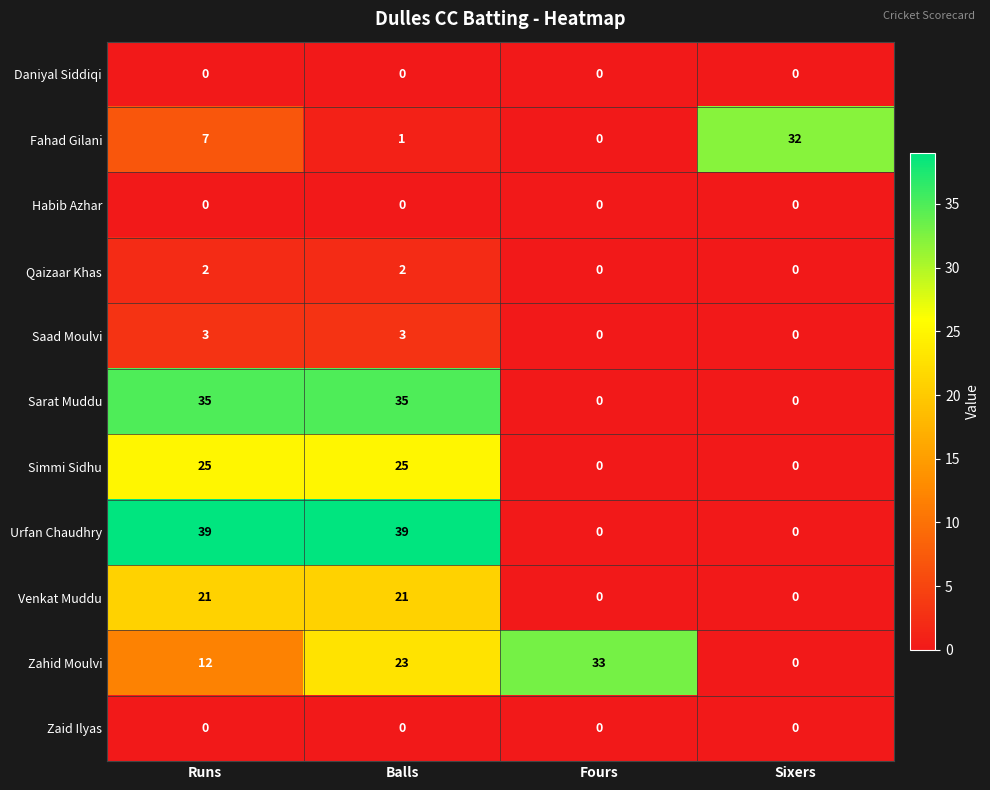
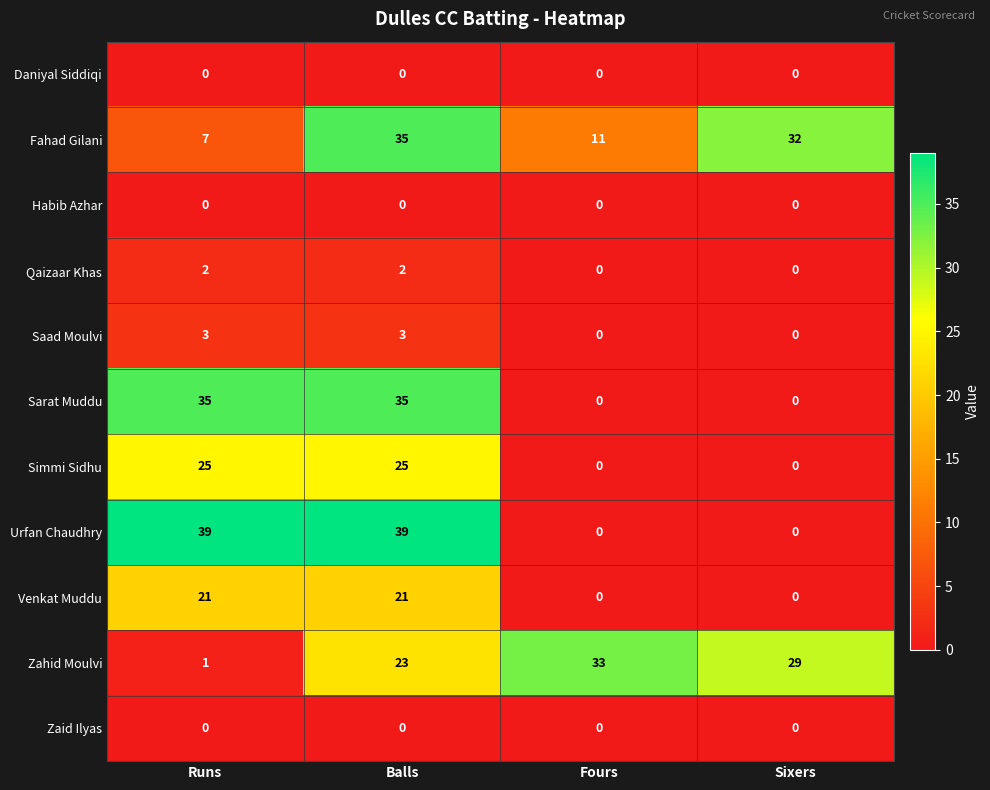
Fahad Gilani, Balls: 1 -> 35
Fahad Gilani, Fours: 0 -> 11
Zahid Moulvi, Runs: 12 -> 1
Zahid Moulvi, Sixers: 0 -> 29
